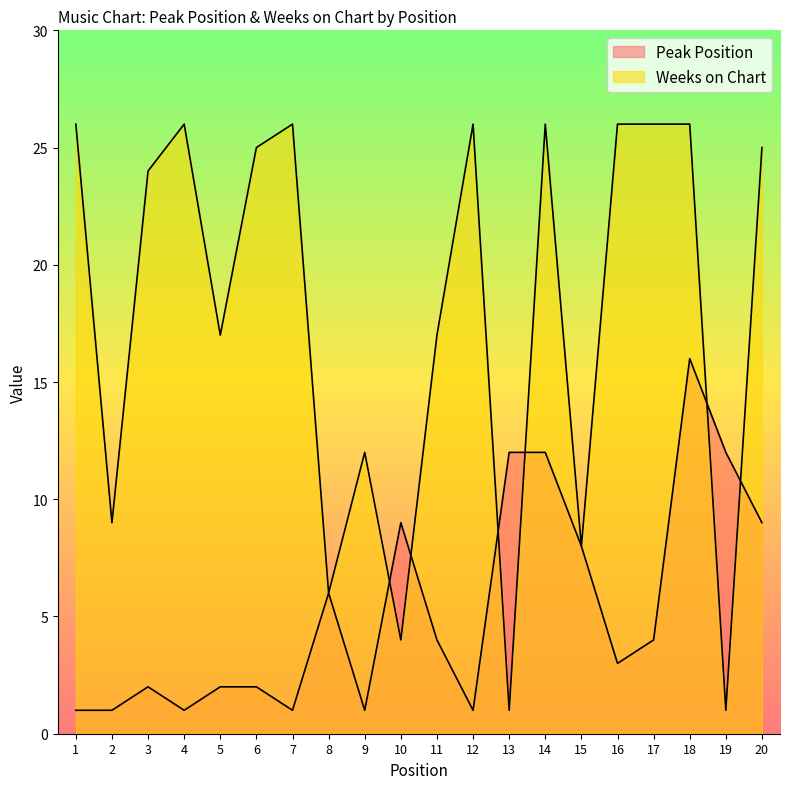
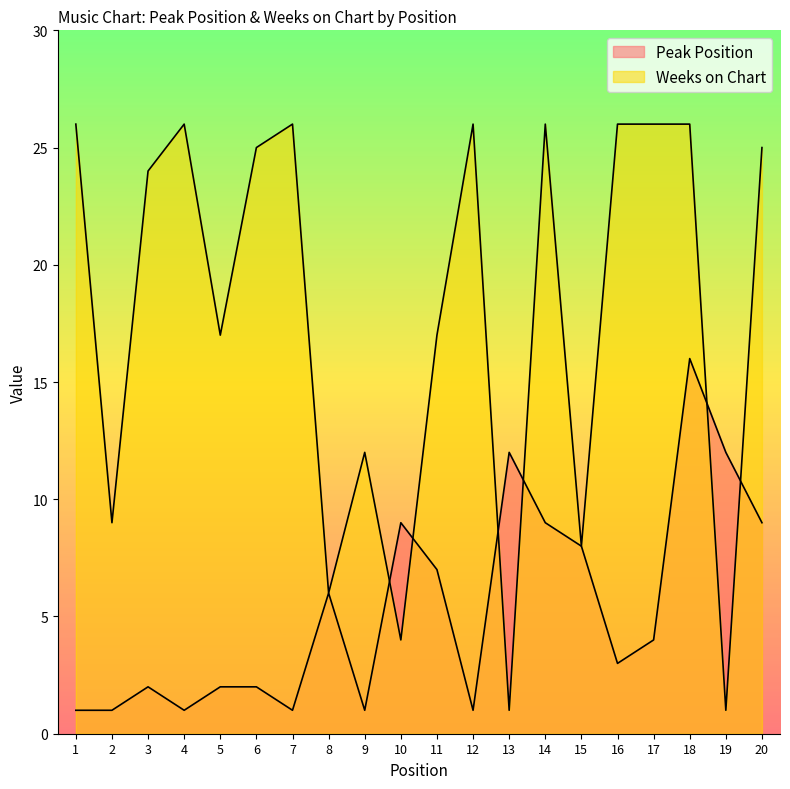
Peak Position, 11: 4 -> 7
Peak Position, 14: 12 -> 9
